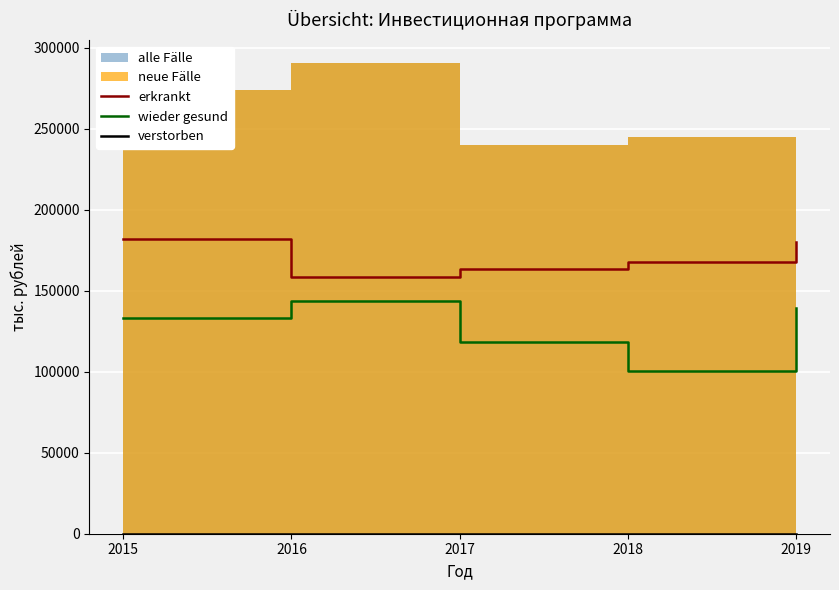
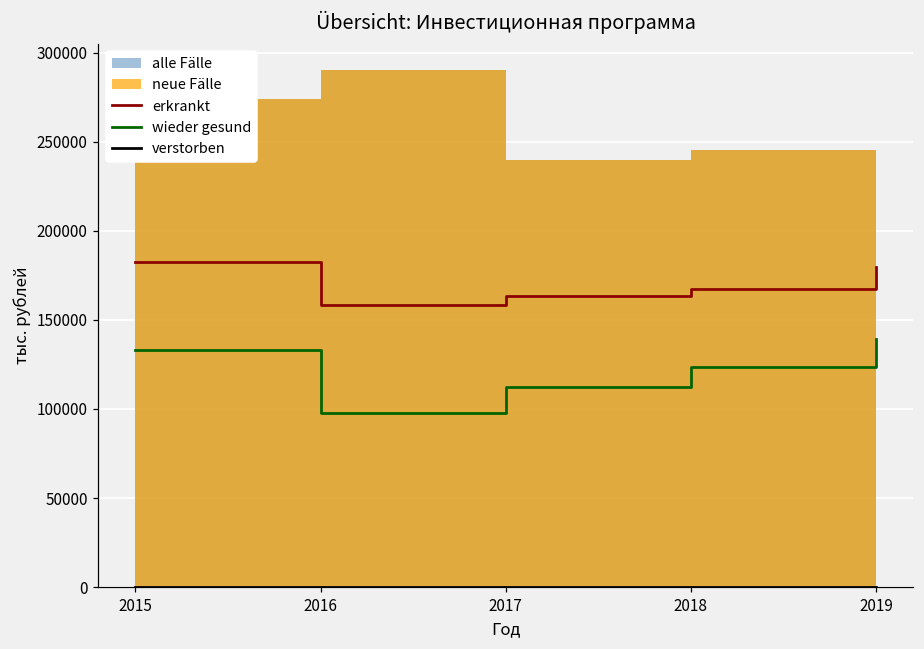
wieder gesund, 2016: 144000 -> 98000
wieder gesund, 2017: 119000 -> 112000
wieder gesund, 2018: 101000 -> 124000
